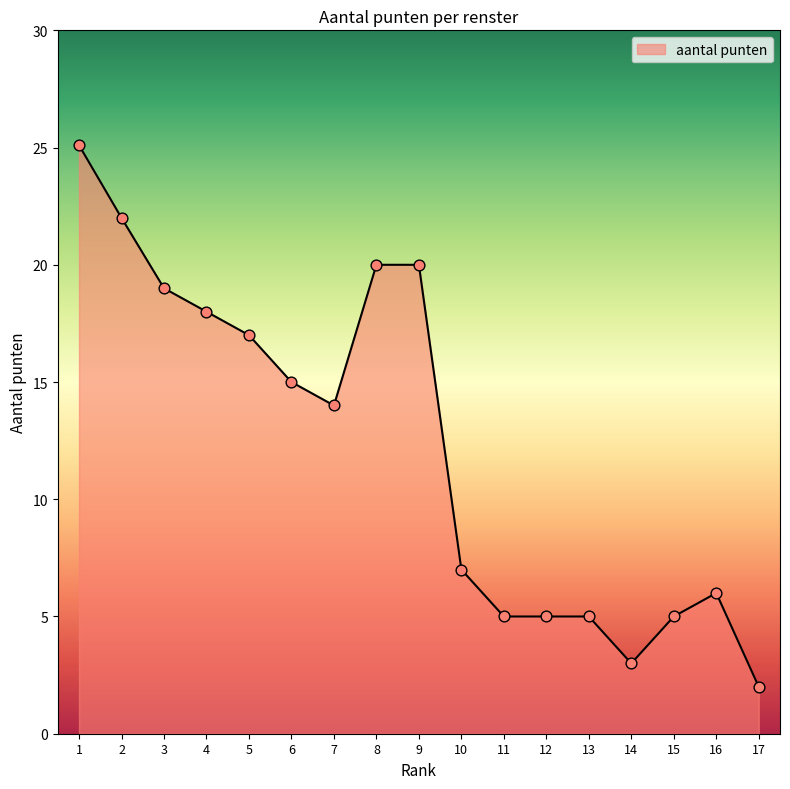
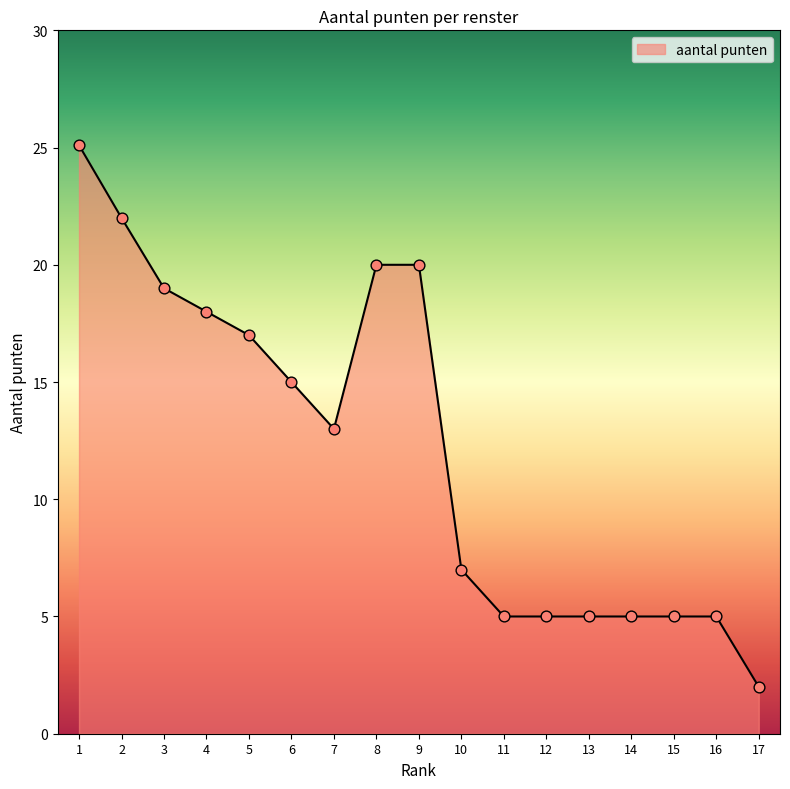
7: 14 -> 13
14: 3 -> 5
16: 6 -> 5
